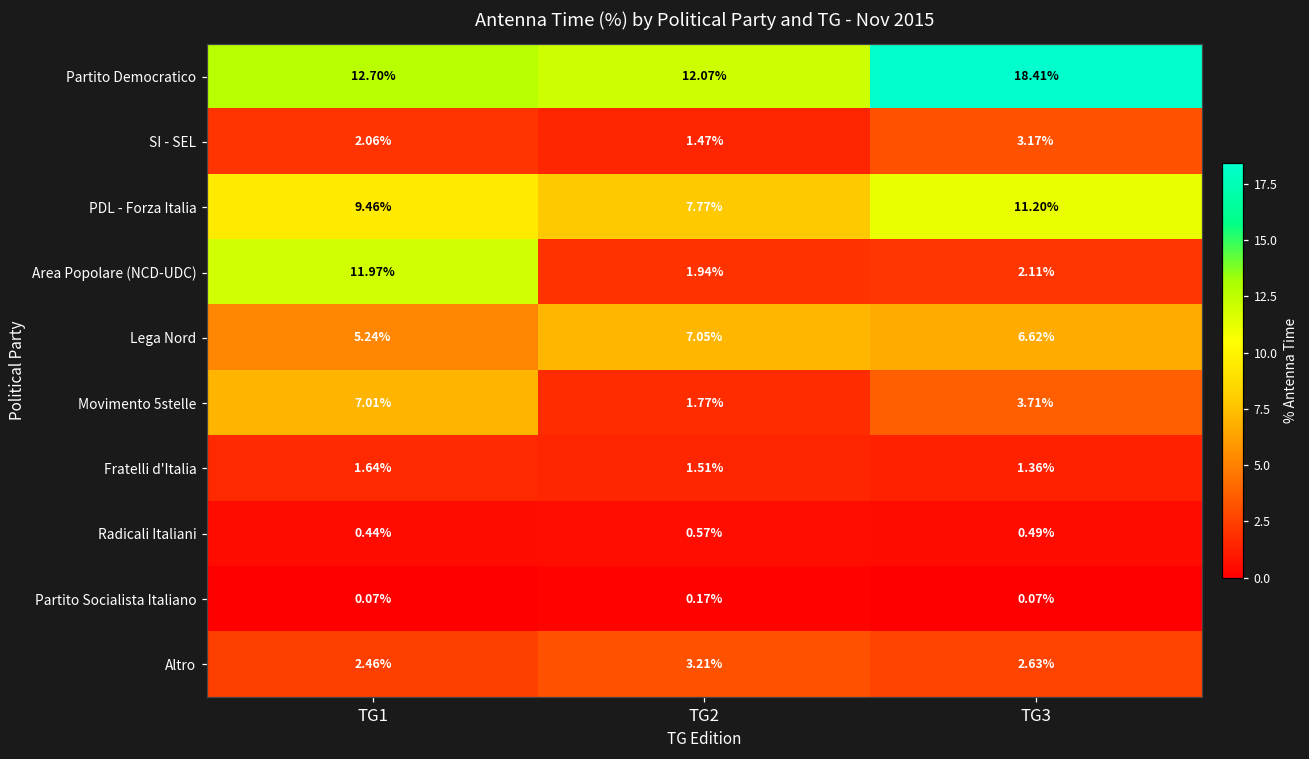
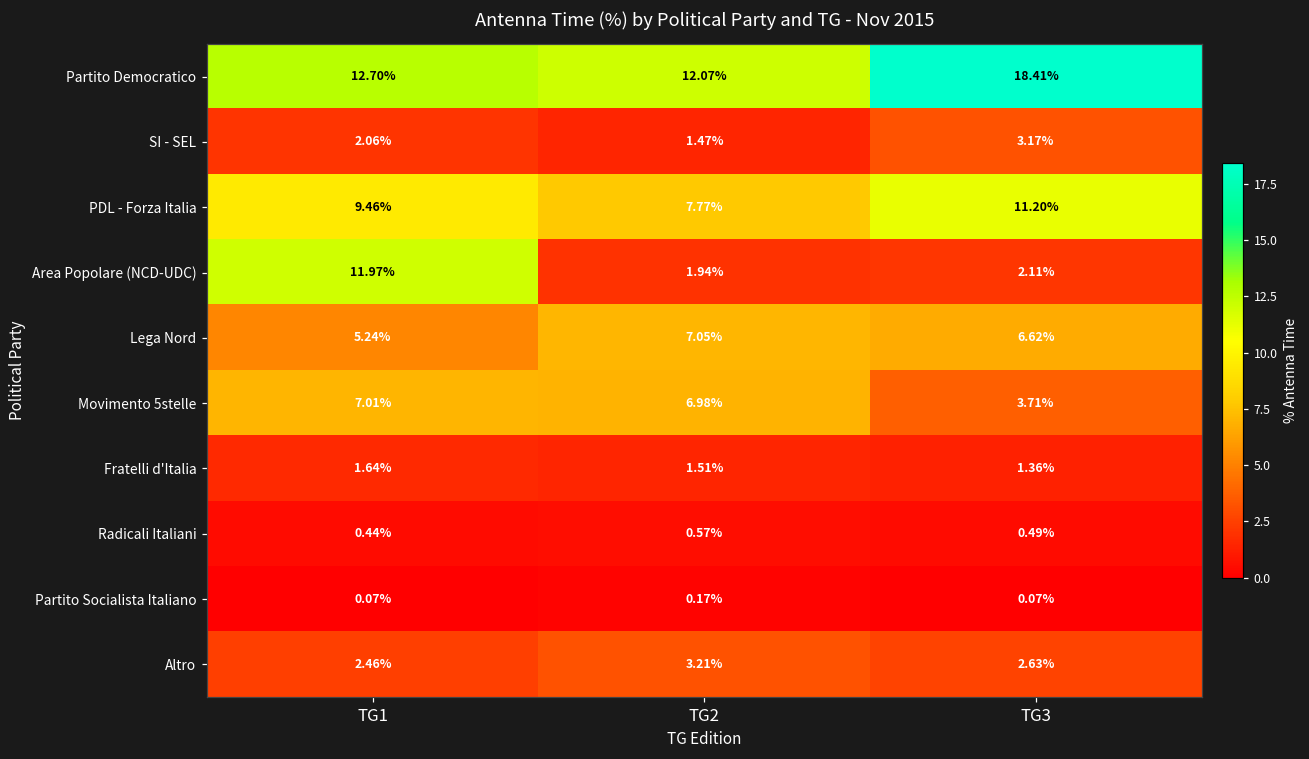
Movimento 5stelle, TG2: 1.77% -> 6.98%
